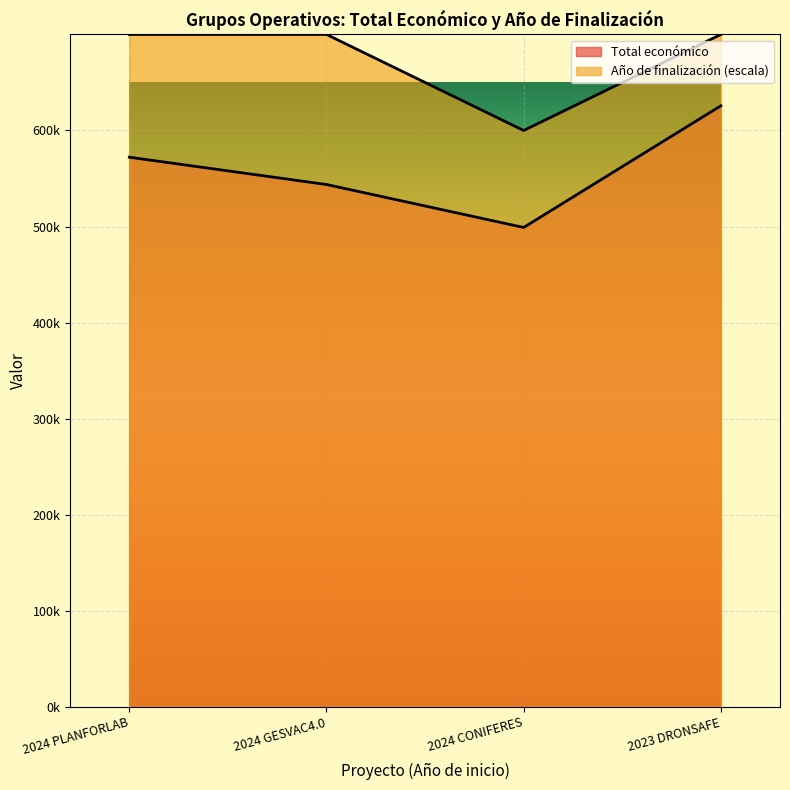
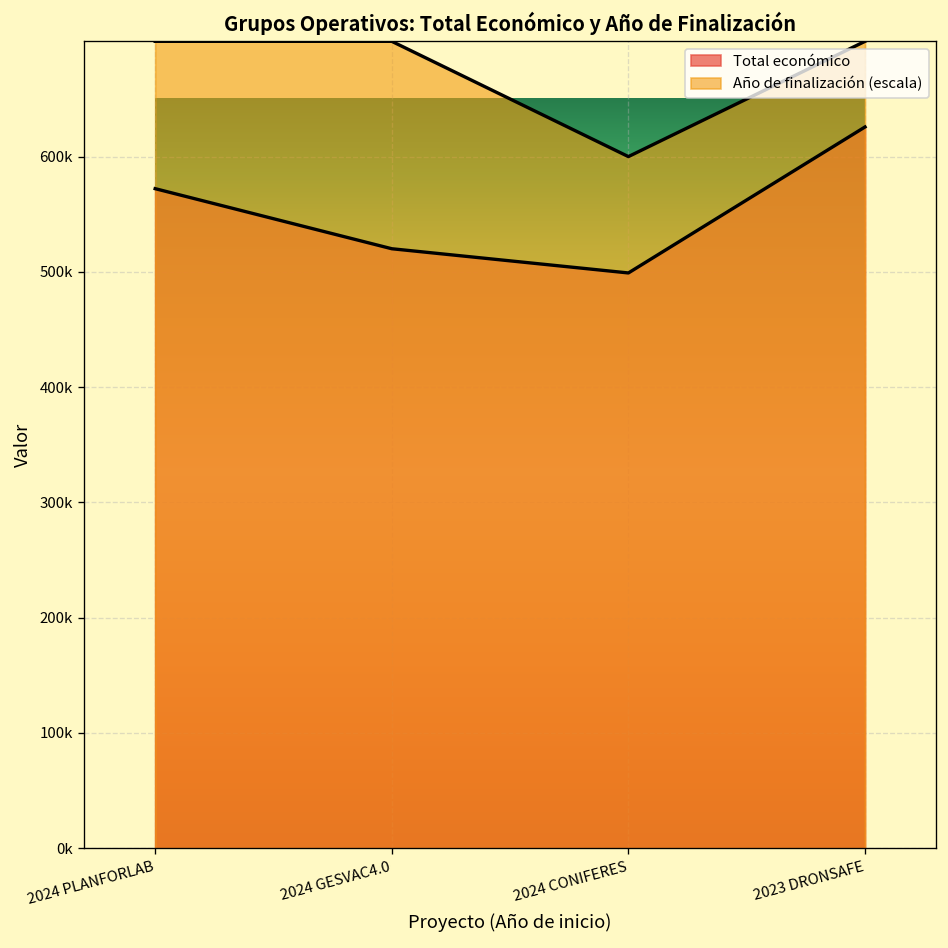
Total económico, 2024 GESVAC4.0: 540000 -> 520000
